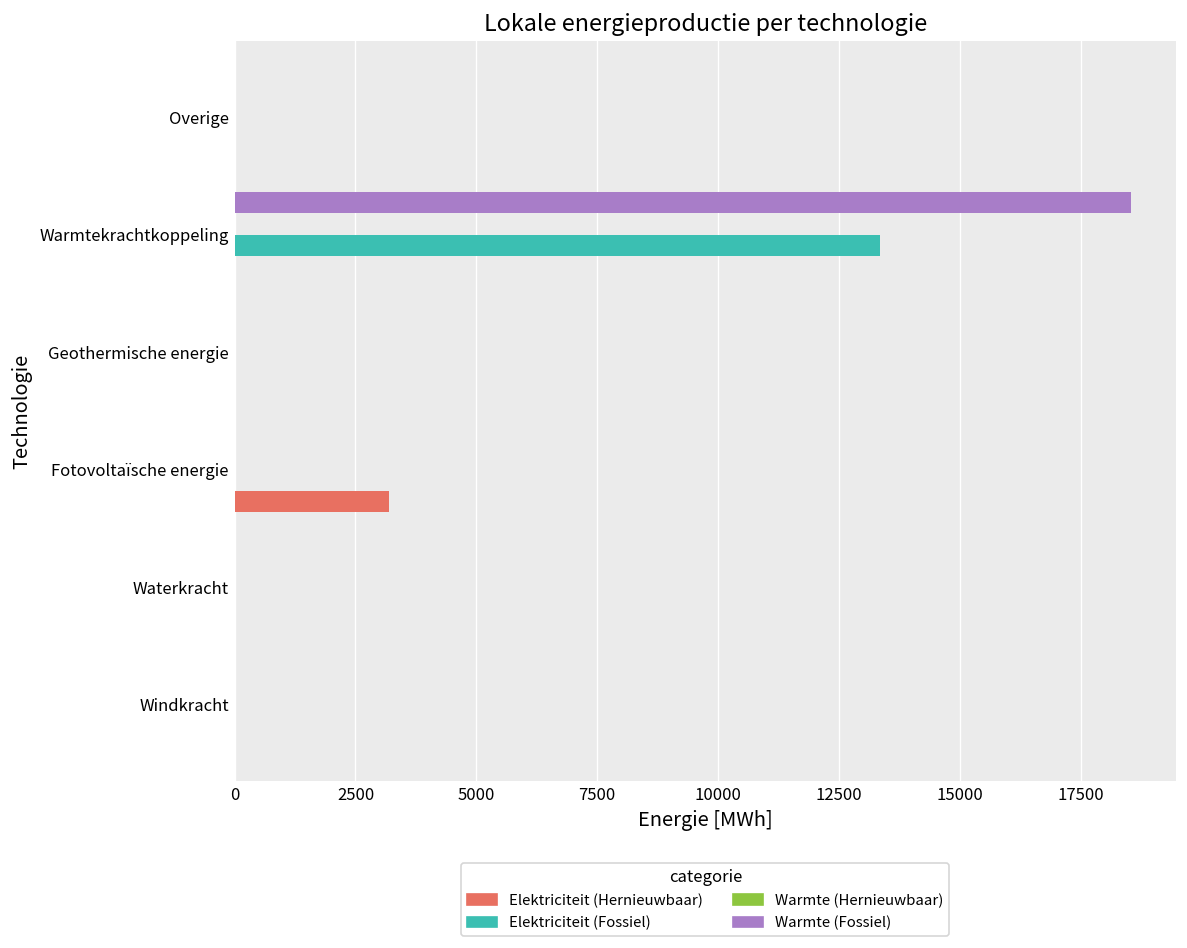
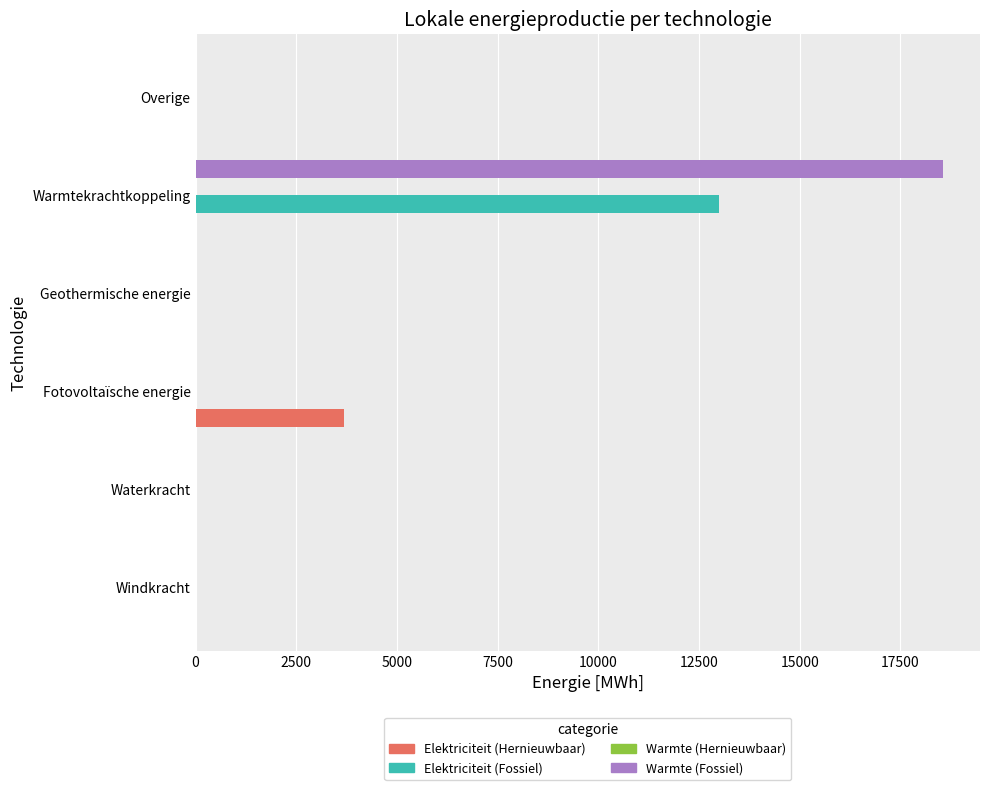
Elektriciteit (Fossiel), Warmtekrachtkoppeling: 13400 -> 13000
Elektriciteit (Hernieuwbaar), Fotovoltaïsche energie: 3200 -> 3700
